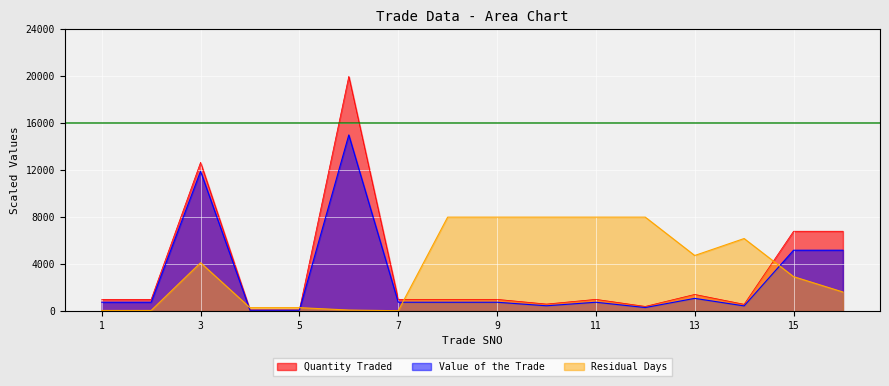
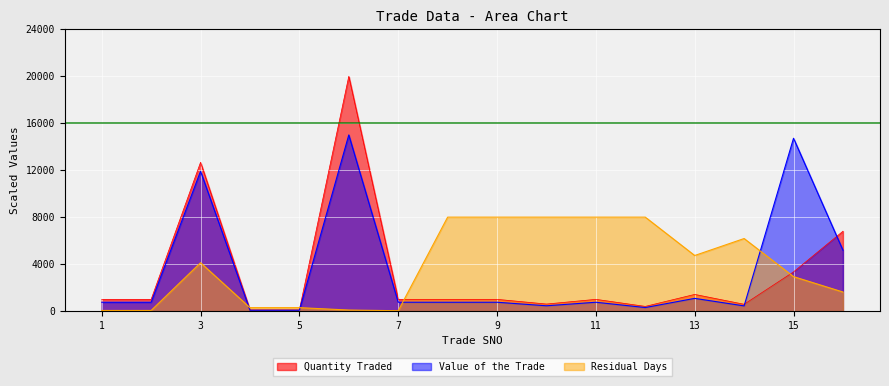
Quantity Traded, 15: 6800 -> 3300
Value of the Trade, 15: 5200 -> 14700
